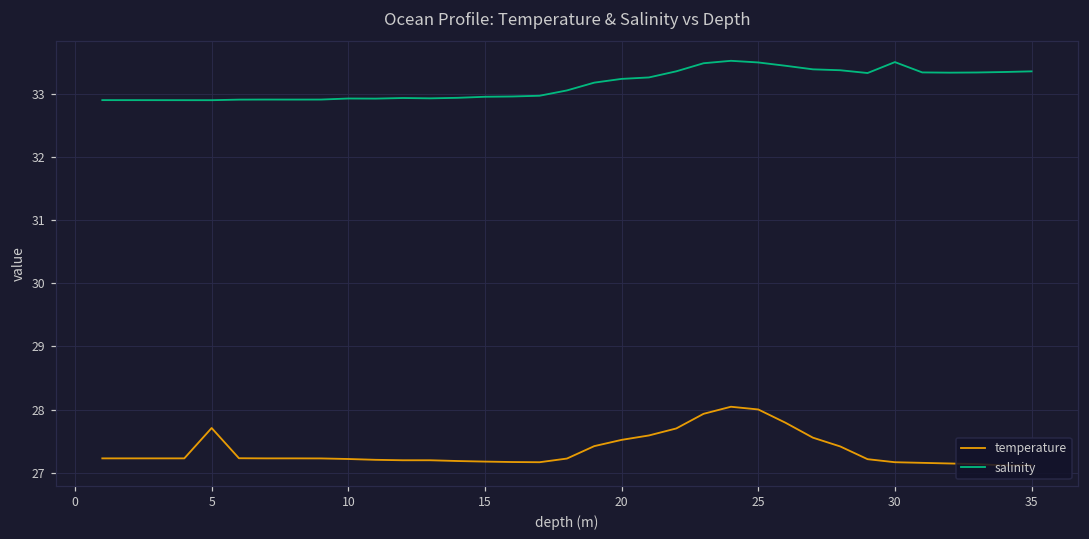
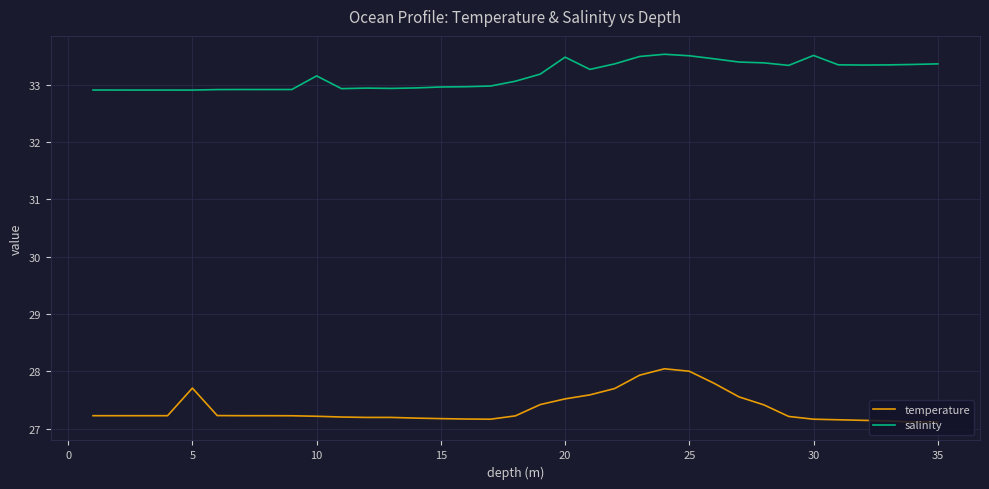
salinity, 10: 32.9 -> 33.1
salinity, 20: 33.2 -> 33.5
